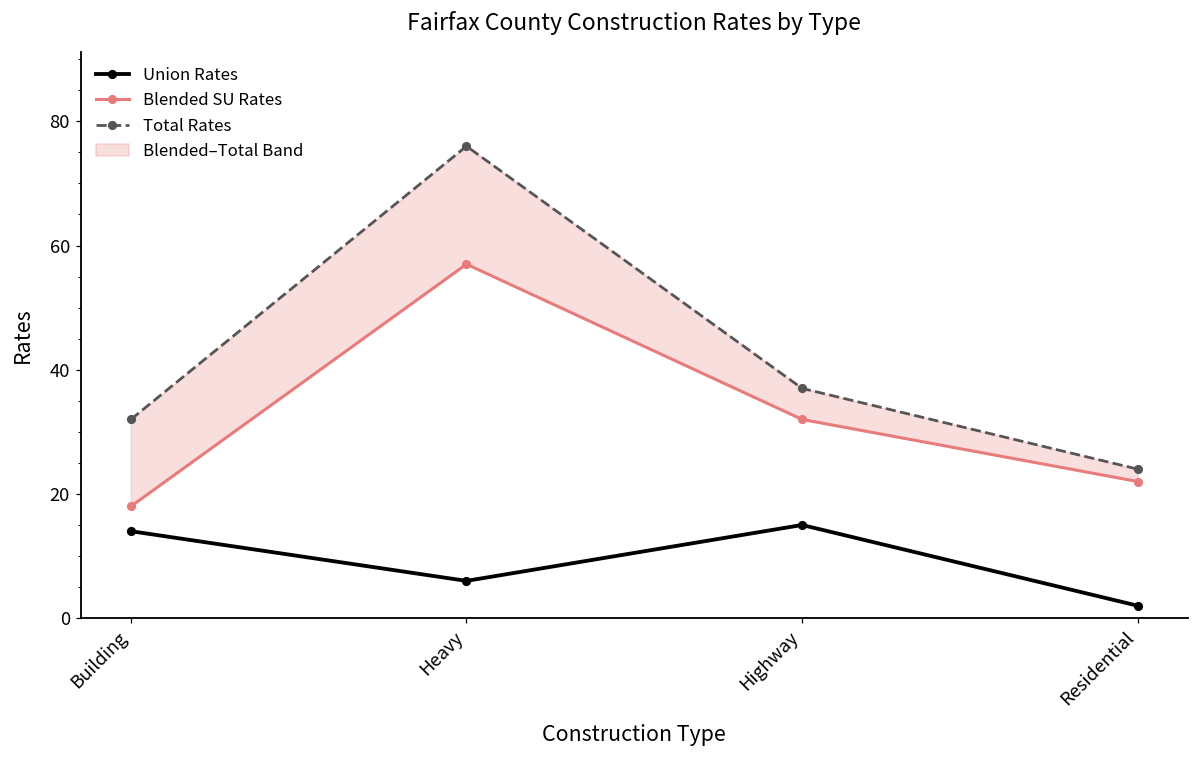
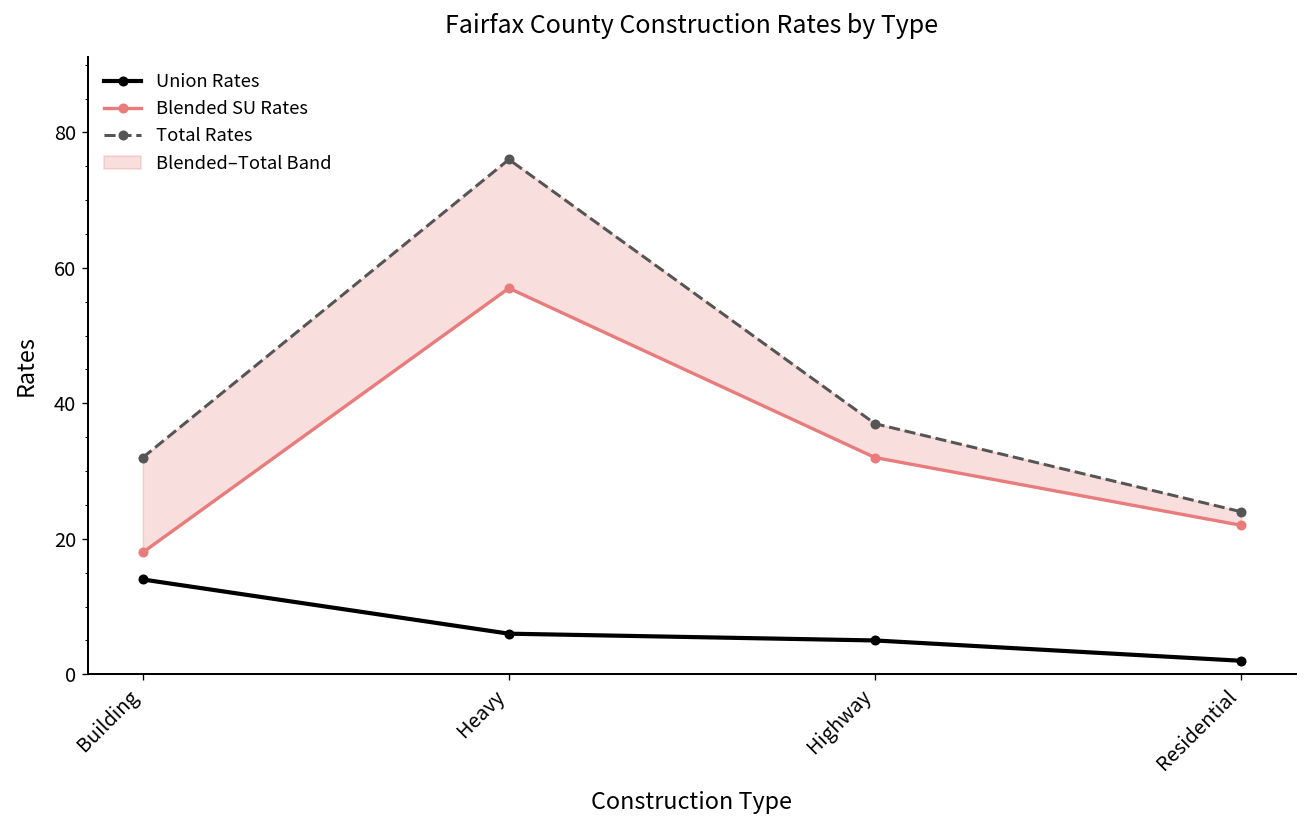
Union Rates, Highway: 15 -> 5
